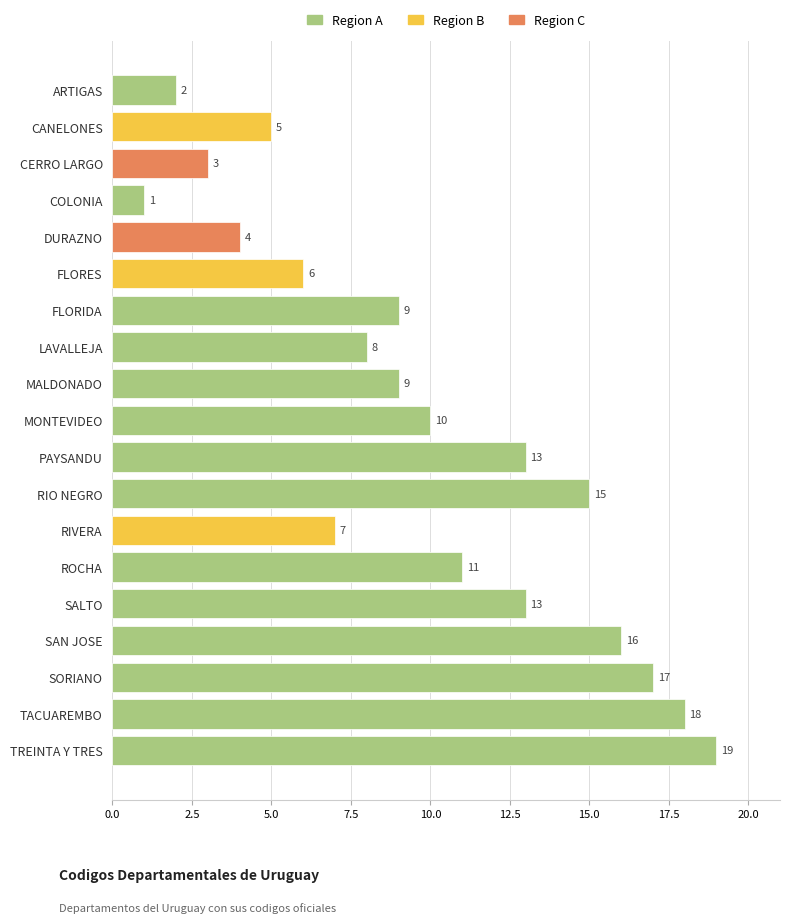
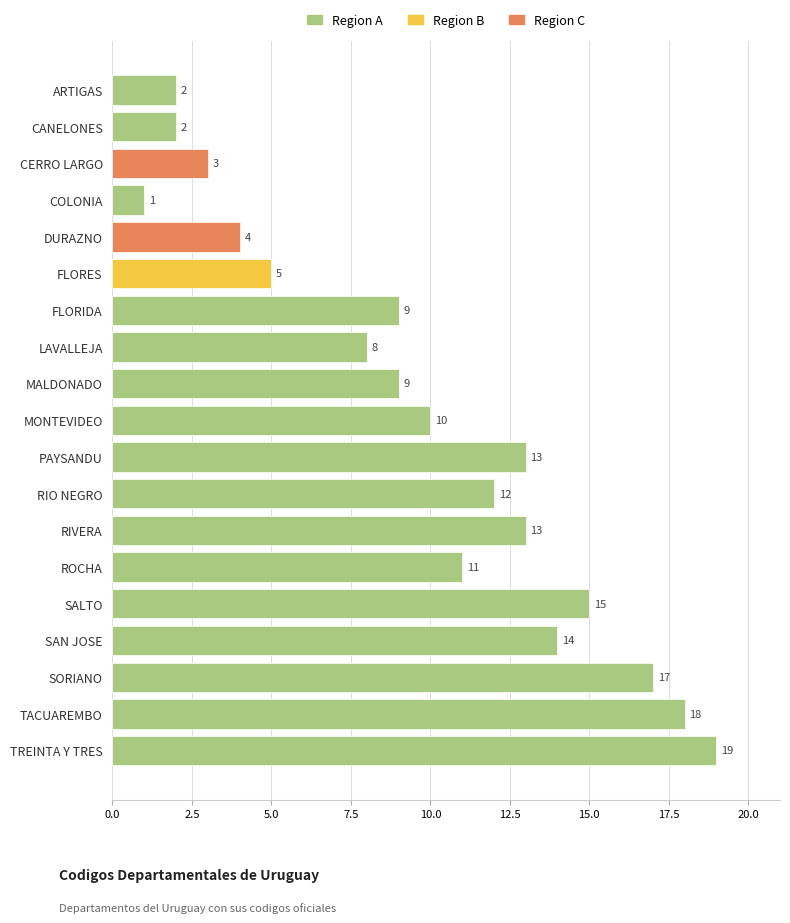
CANELONES: 5 -> 2
FLORES: 6 -> 5
RIO NEGRO: 15 -> 12
RIVERA: 7 -> 13
SALTO: 13 -> 15
SAN JOSE: 16 -> 14
